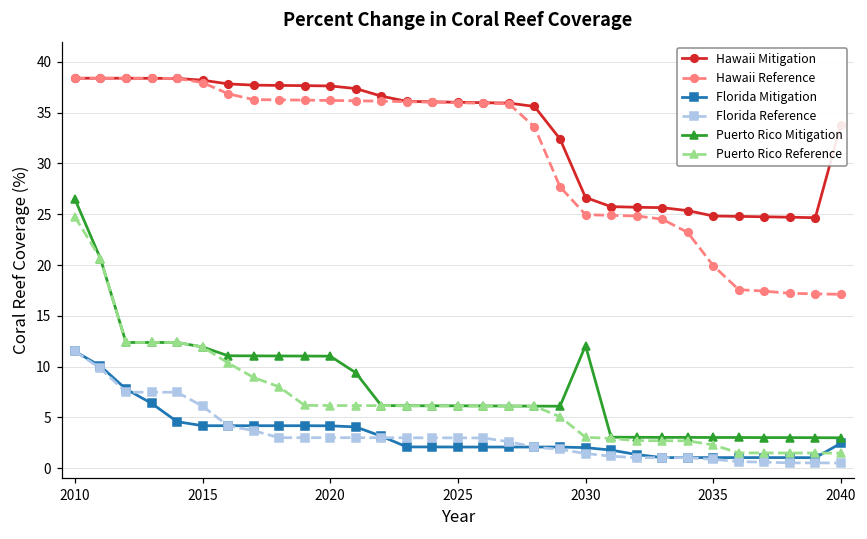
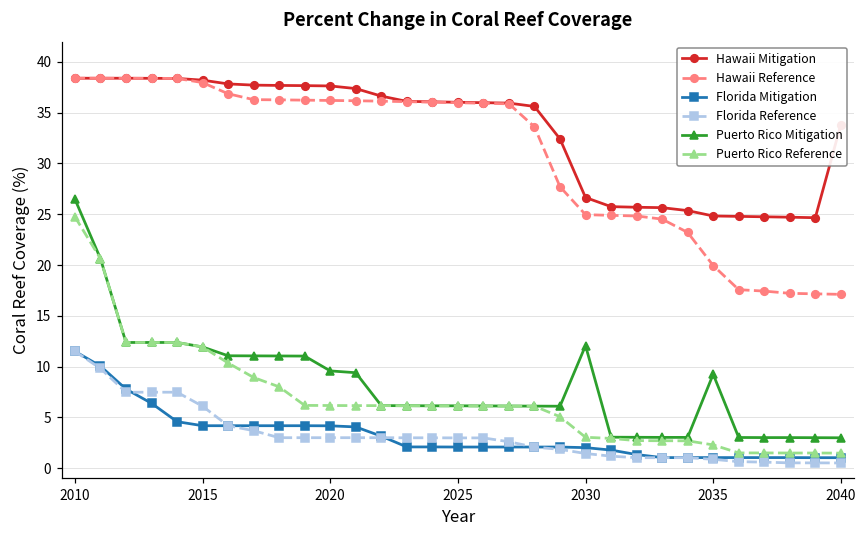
Puerto Rico Mitigation, 2020: 11 -> 10
Puerto Rico Mitigation, 2035: 3 -> 9
Florida Mitigation, 2040: 2 -> 1
